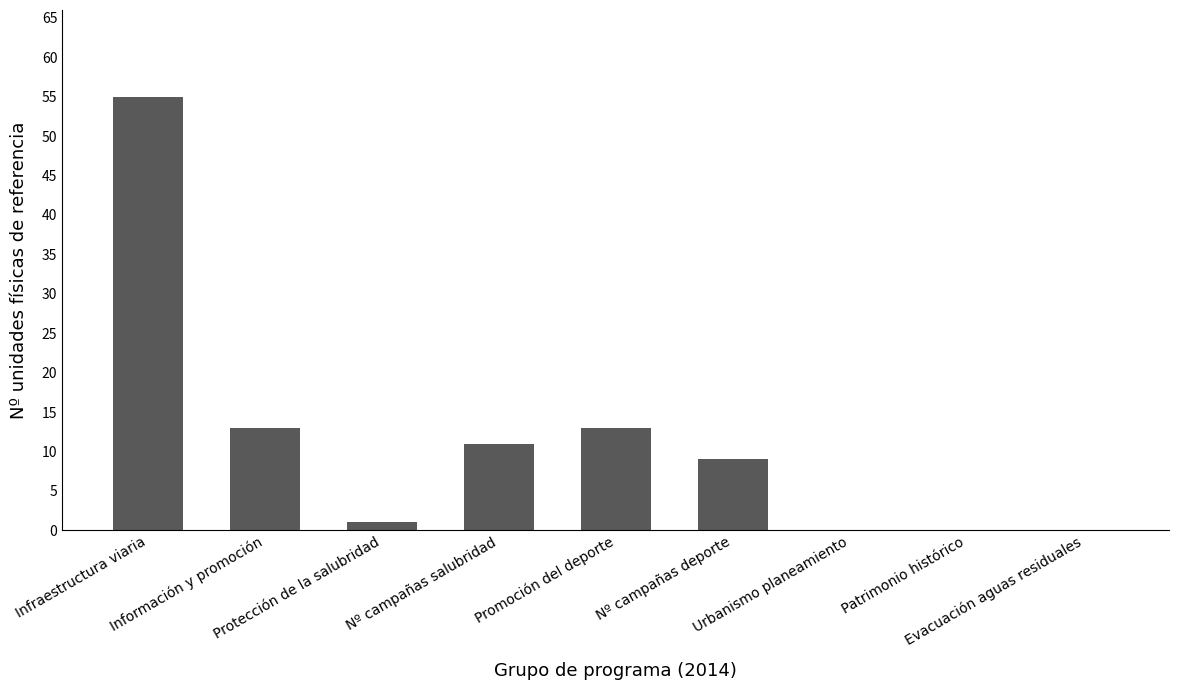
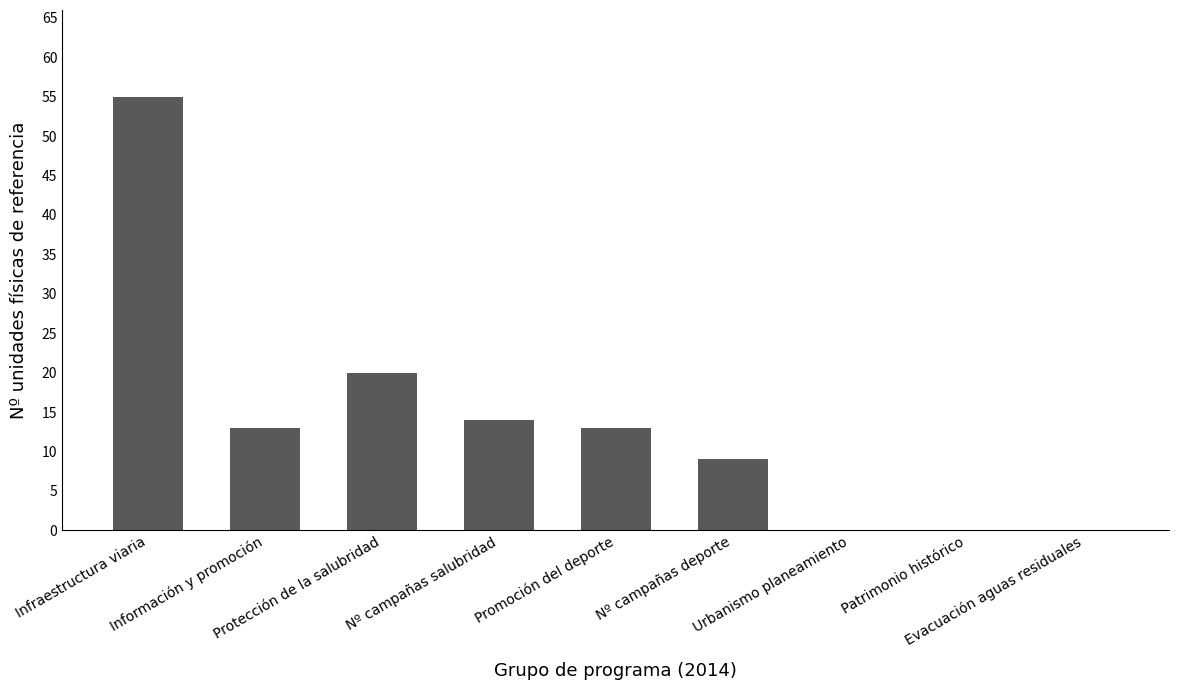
Protección de la salubridad: 1 -> 20
Nº campañas salubridad: 11 -> 14
